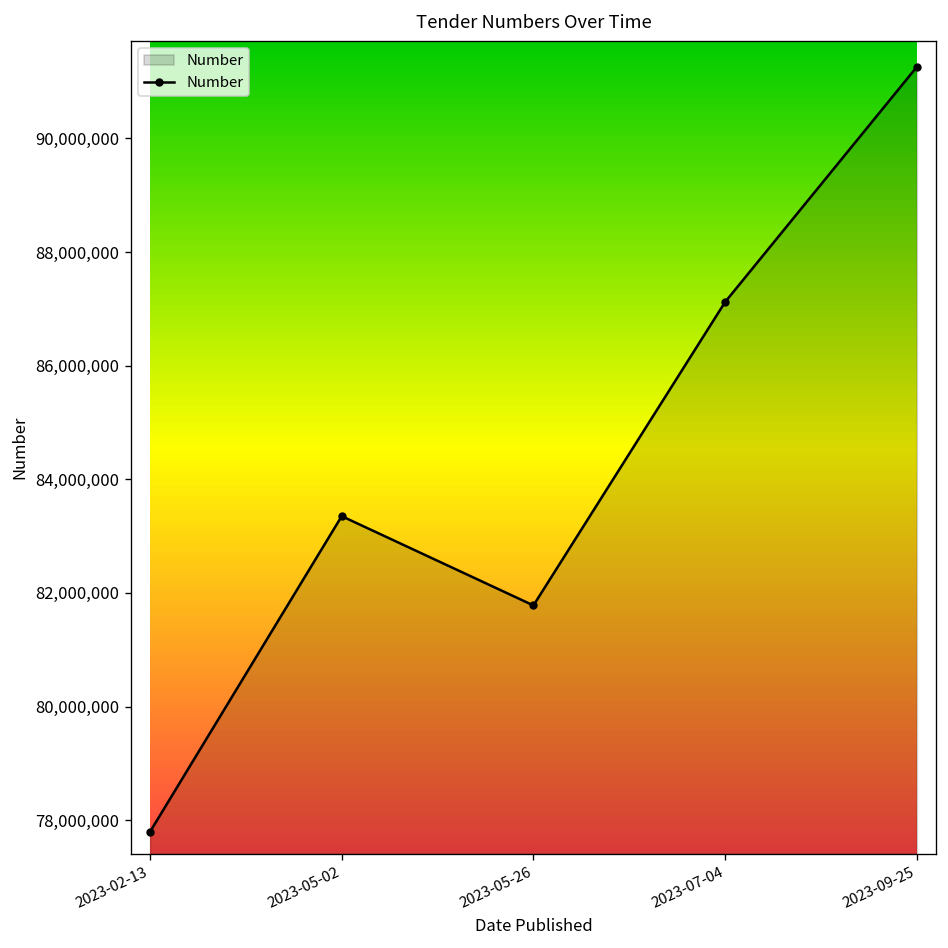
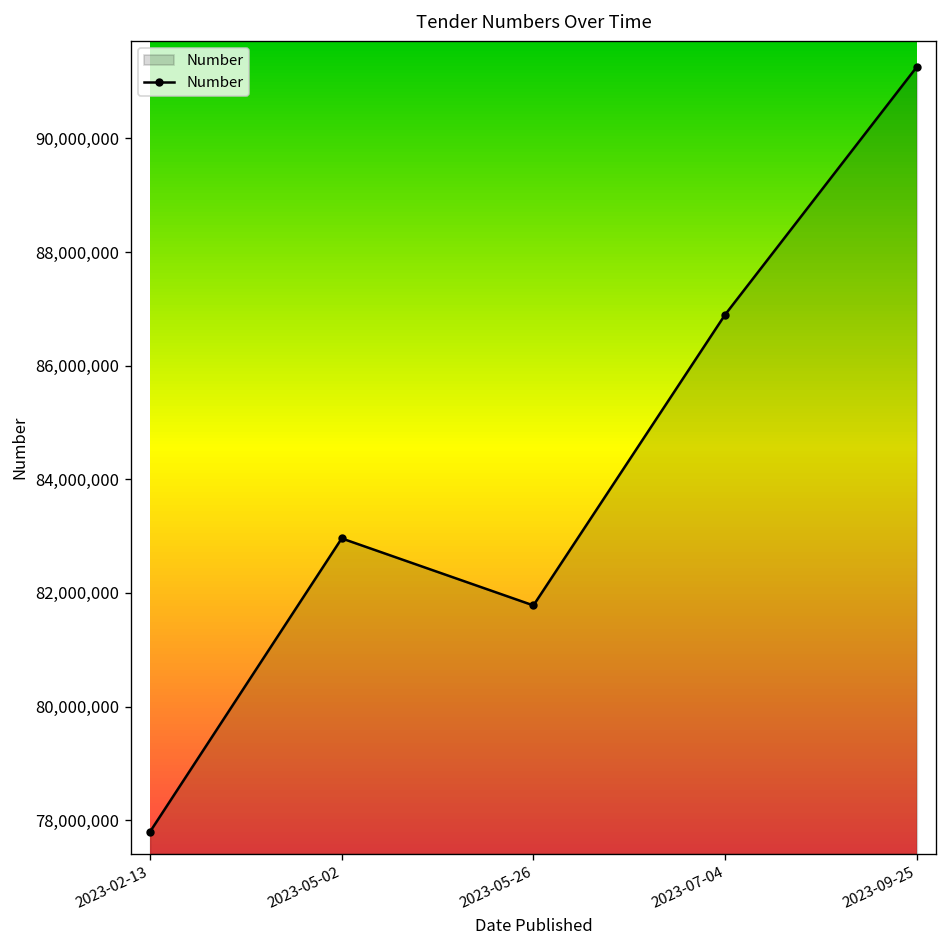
2023-05-02: 83,400,000 -> 83,000,000
2023-07-04: 87,100,000 -> 86,900,000
